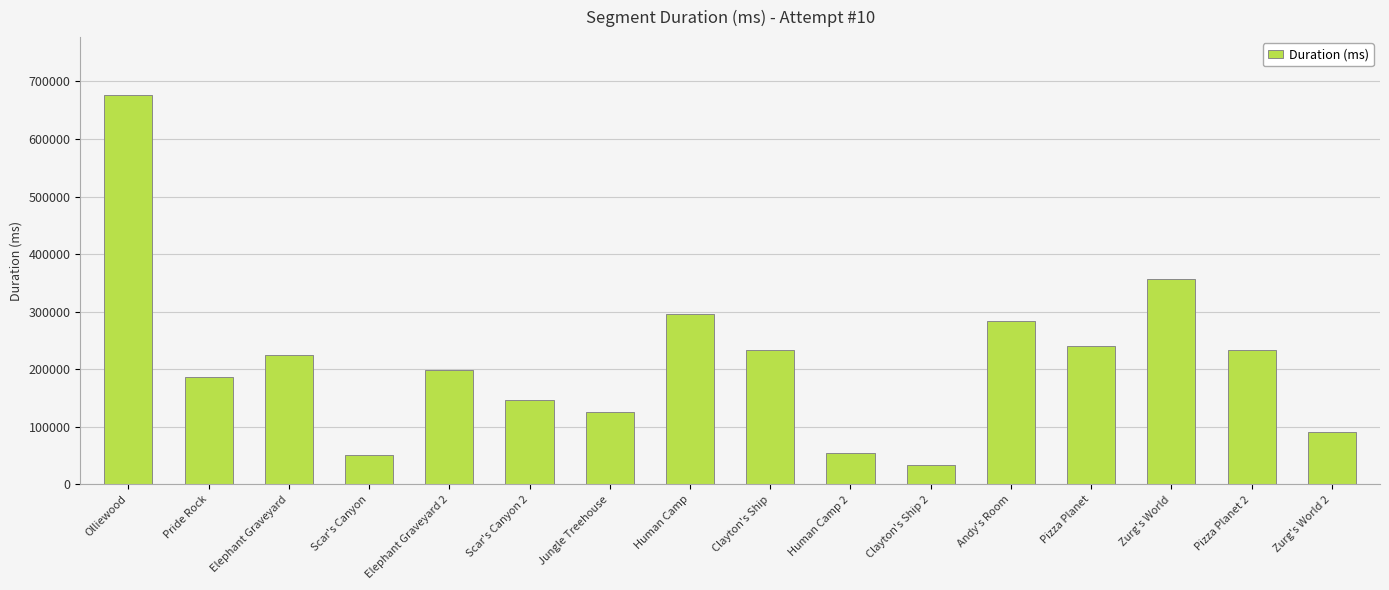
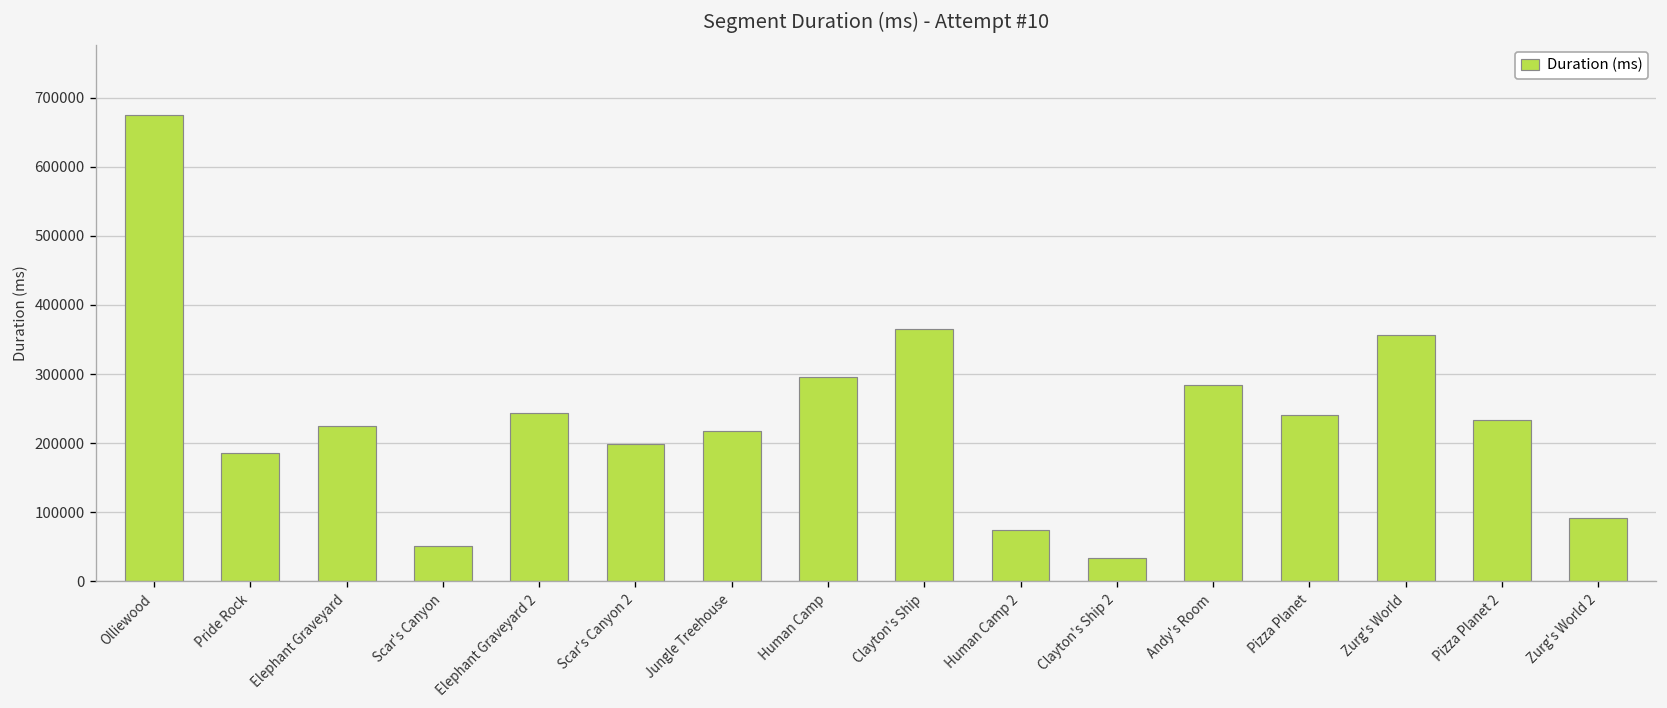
Elephant Graveyard 2: 200000 -> 240000
Scar's Canyon 2: 150000 -> 200000
Jungle Treehouse: 130000 -> 220000
Clayton's Ship: 230000 -> 370000
Human Camp 2: 60000 -> 70000
